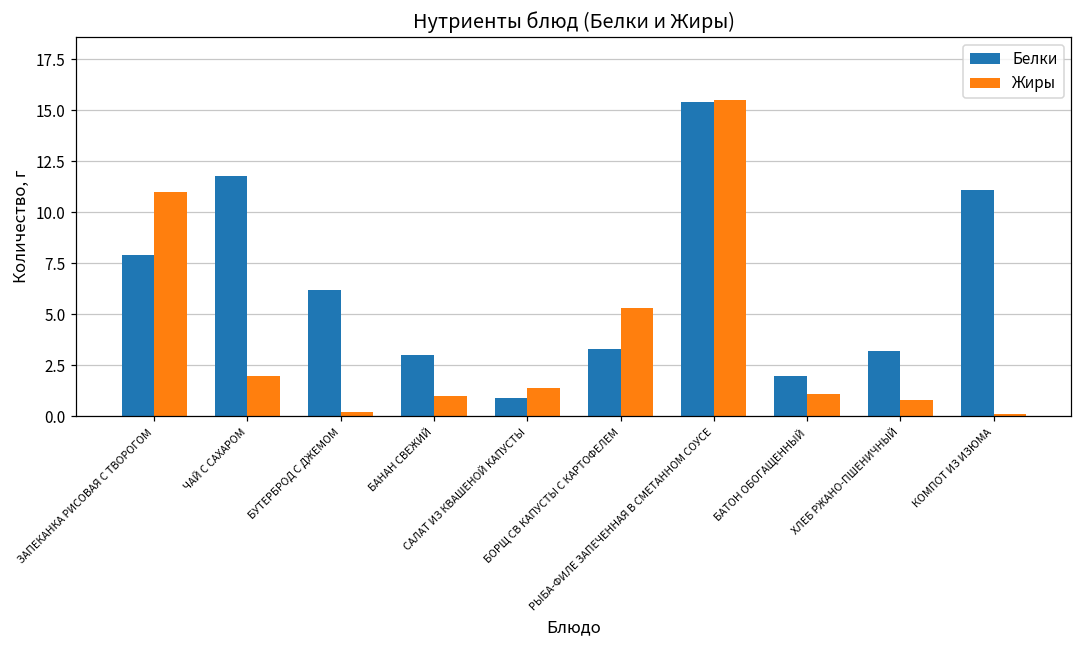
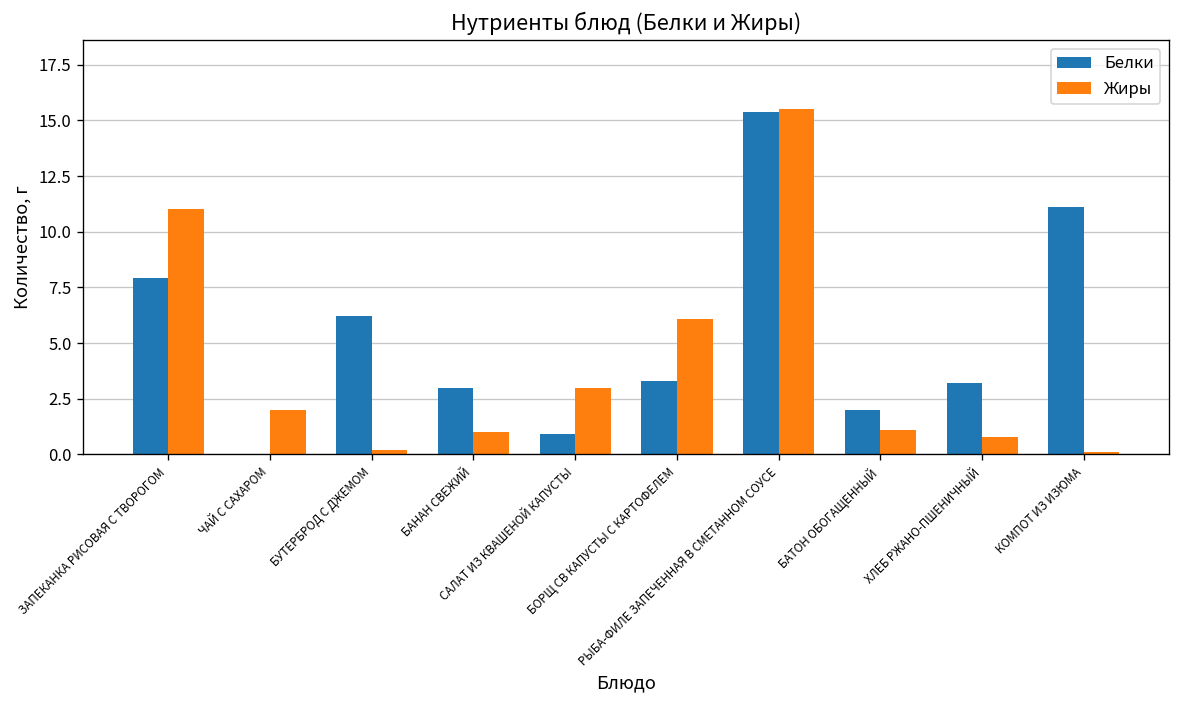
Белки, ЧАЙ С САХАРОМ: 11.8 -> 0.0
Жиры, САЛАТ ИЗ КВАШЕНОЙ КАПУСТЫ: 1.4 -> 3.0
Жиры, БОРЩ СВ КАПУСТЫ С КАРТОФЕЛЕМ: 5.3 -> 6.1
